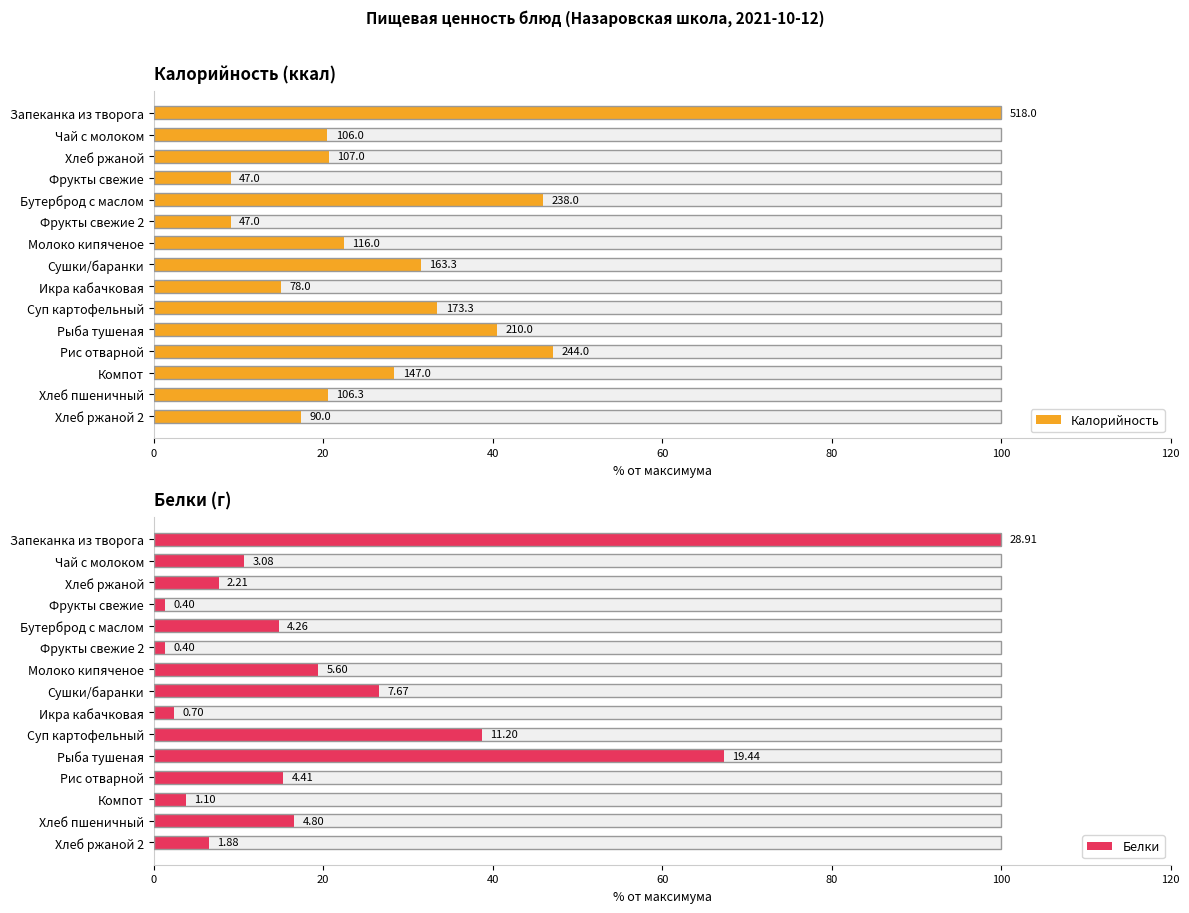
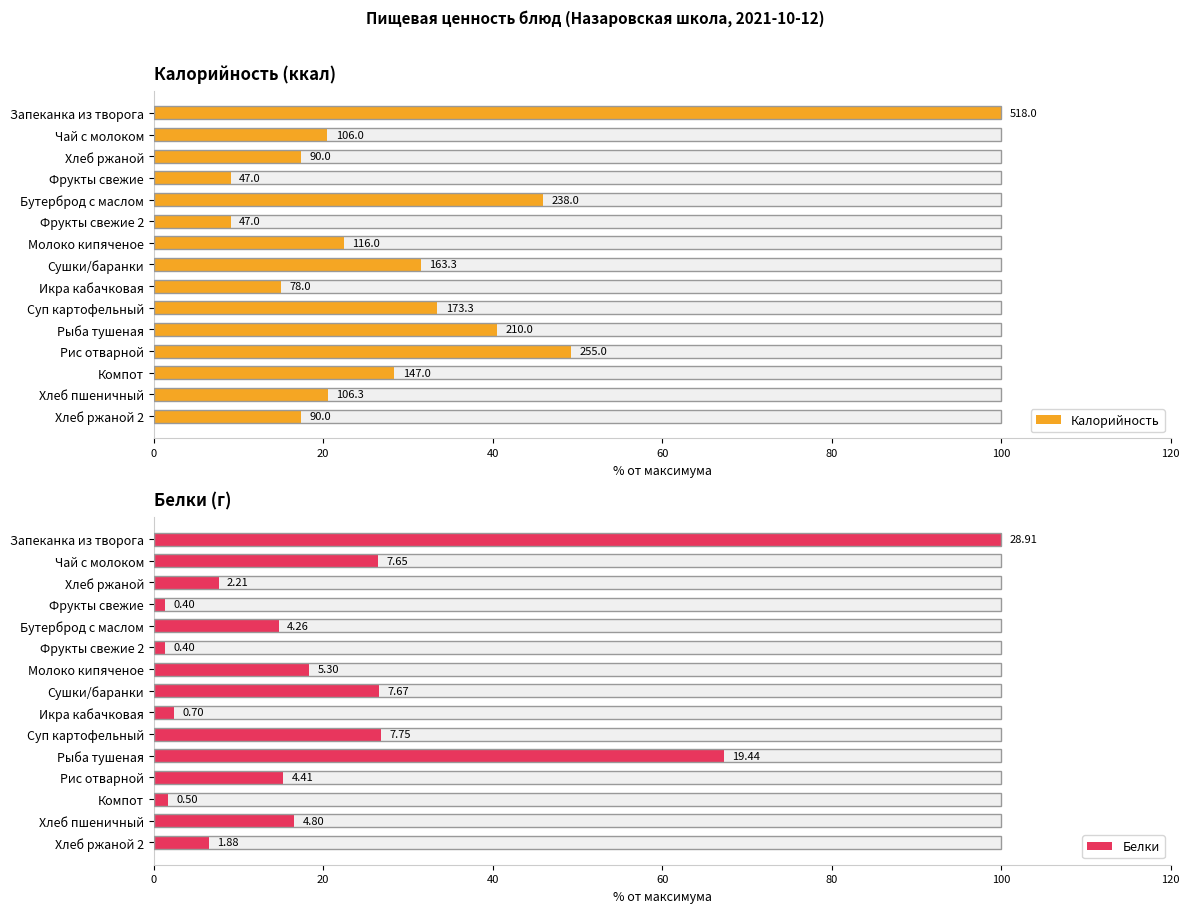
Калорийность (ккал), Калорийность, Хлеб ржаной: 107.0 -> 90.0
Калорийность (ккал), Калорийность, Рис отварной: 244.0 -> 255.0
Белки (г), Белки, Чай с молоком: 3.08 -> 7.65
Белки (г), Белки, Молоко кипяченое: 5.60 -> 5.30
Белки (г), Белки, Суп картофельный: 11.20 -> 7.75
Белки (г), Белки, Компот: 1.10 -> 0.50
